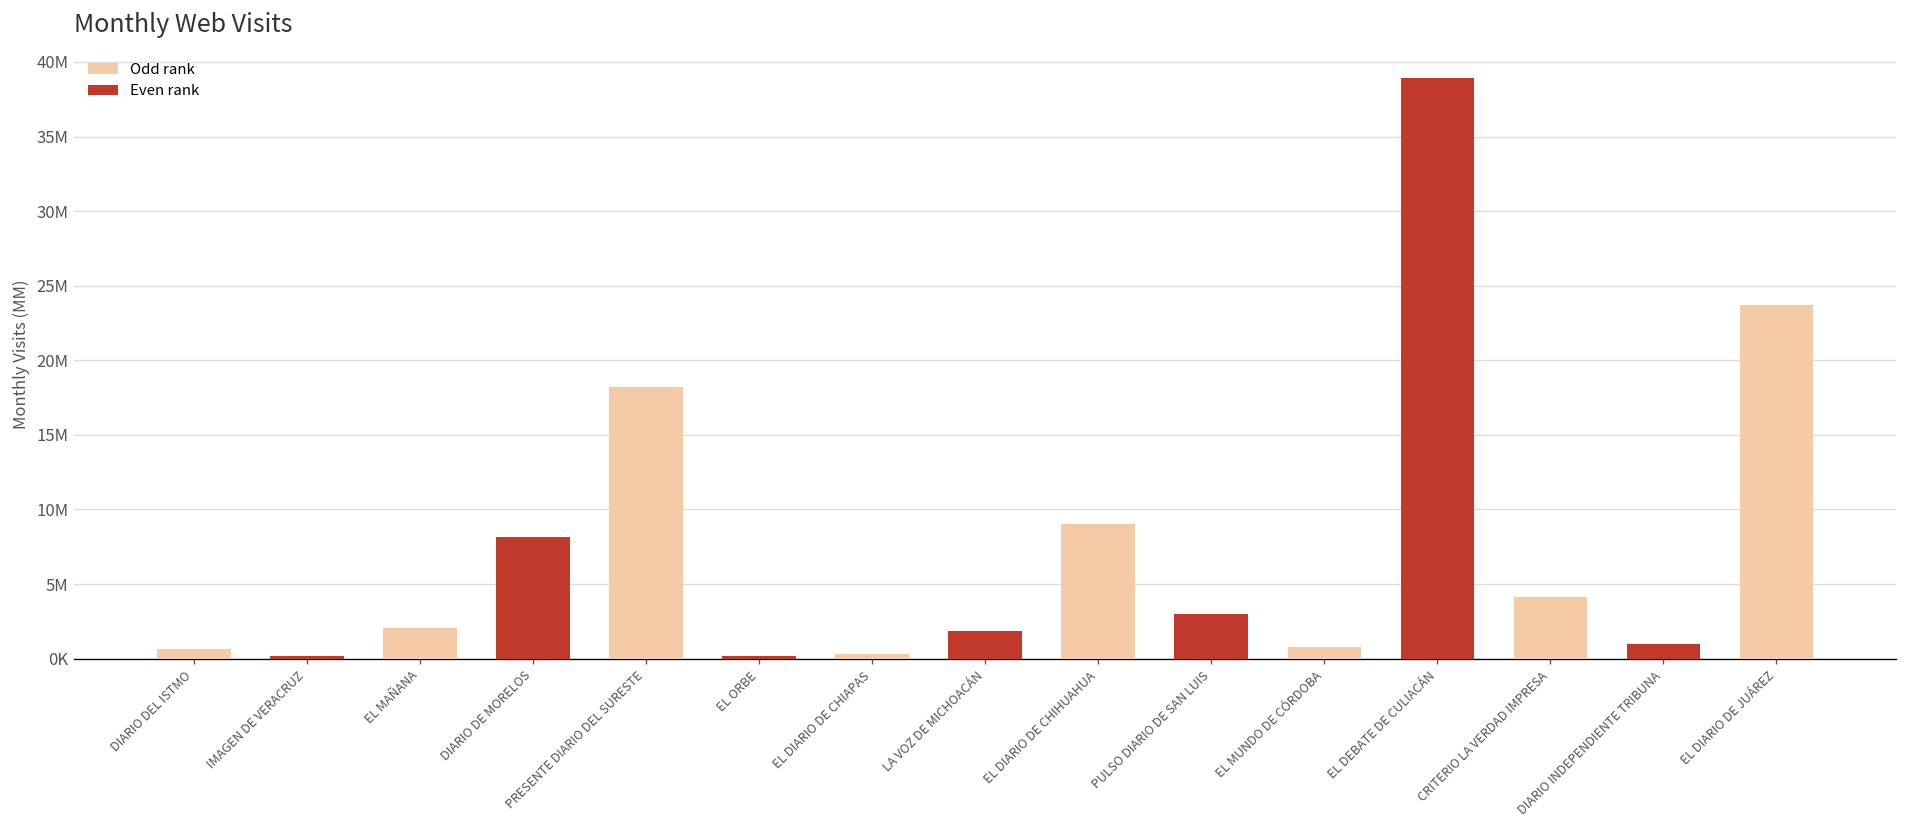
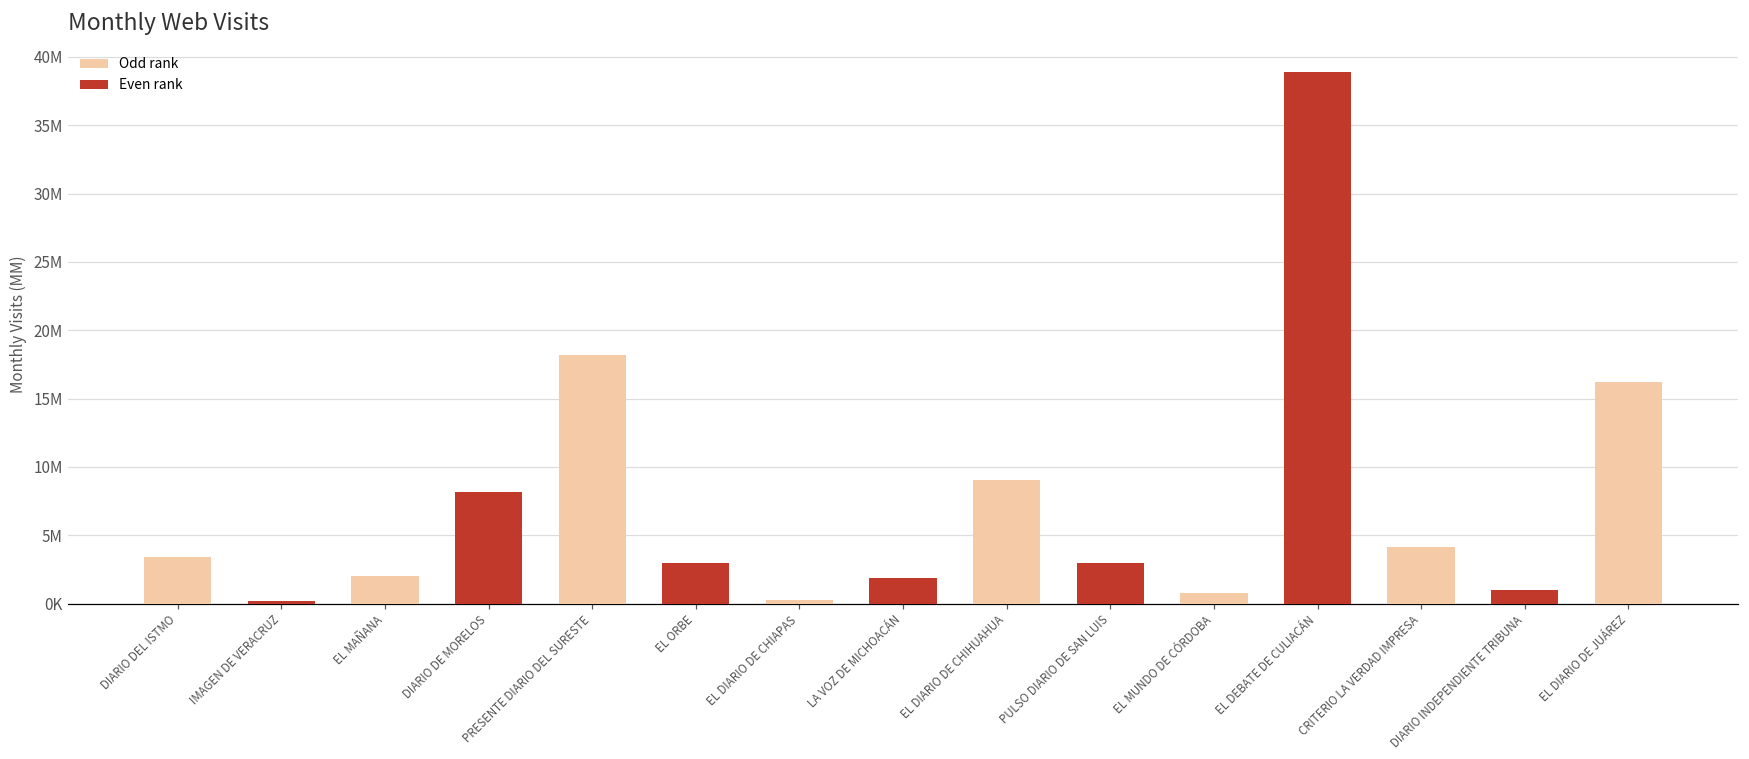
DIARIO DEL ISTMO: 600000 -> 3400000
EL ORBE: 200000 -> 3000000
EL DIARIO DE JUÁREZ: 23700000 -> 16200000
